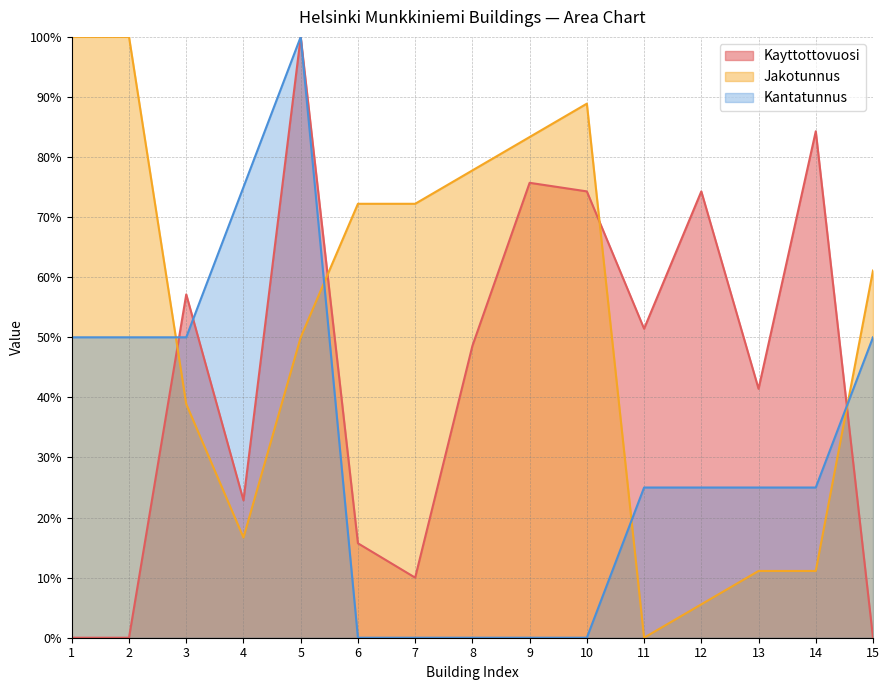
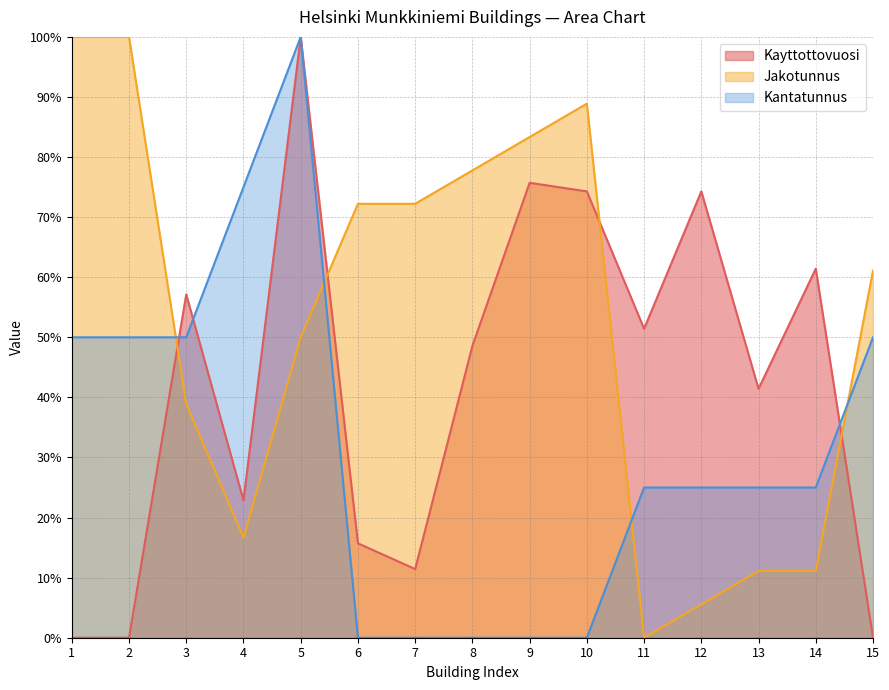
Kayttottovuosi, 7: 10% -> 11%
Kayttottovuosi, 14: 84% -> 61%
